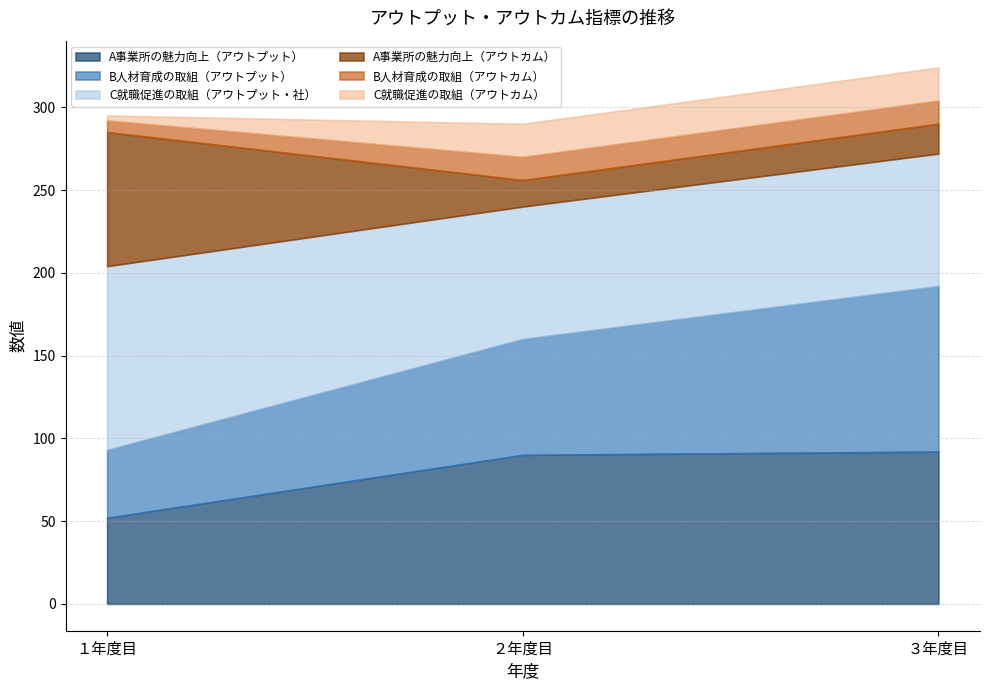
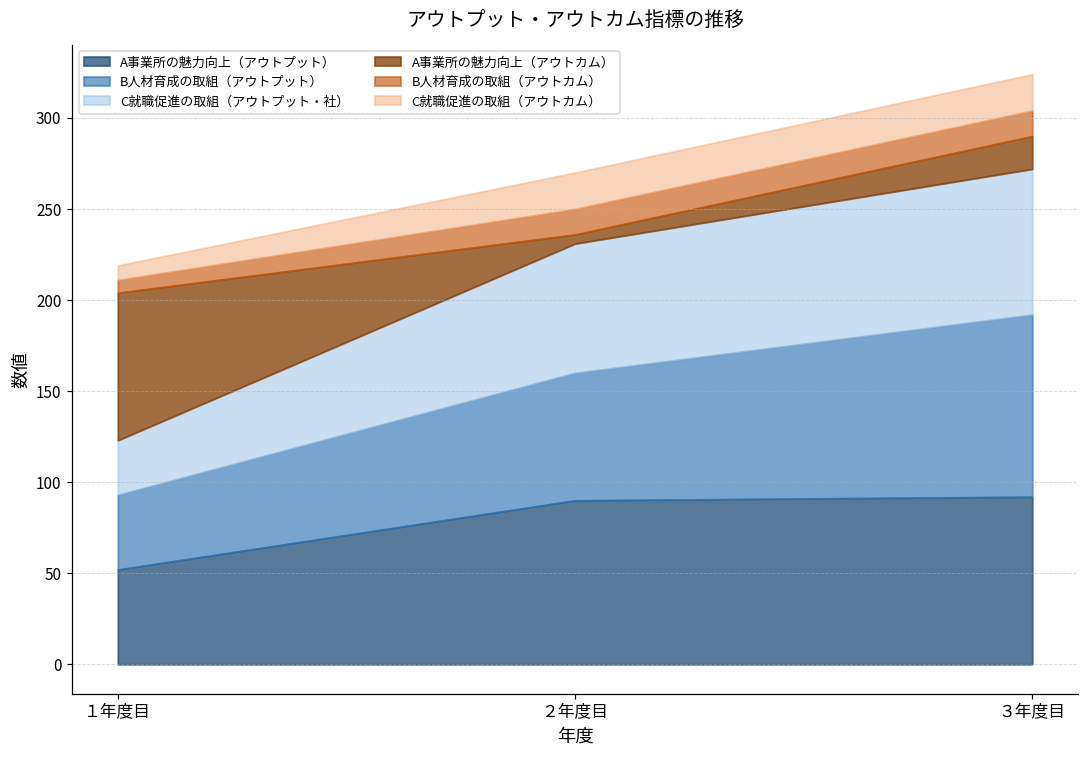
C就職促進の取組（アウトプット・社）, １年度目: 111 -> 30
C就職促進の取組（アウトカム）, １年度目: 3 -> 8
C就職促進の取組（アウトプット・社）, ２年度目: 80 -> 71
A事業所の魅力向上（アウトカム）, ２年度目: 16 -> 5
